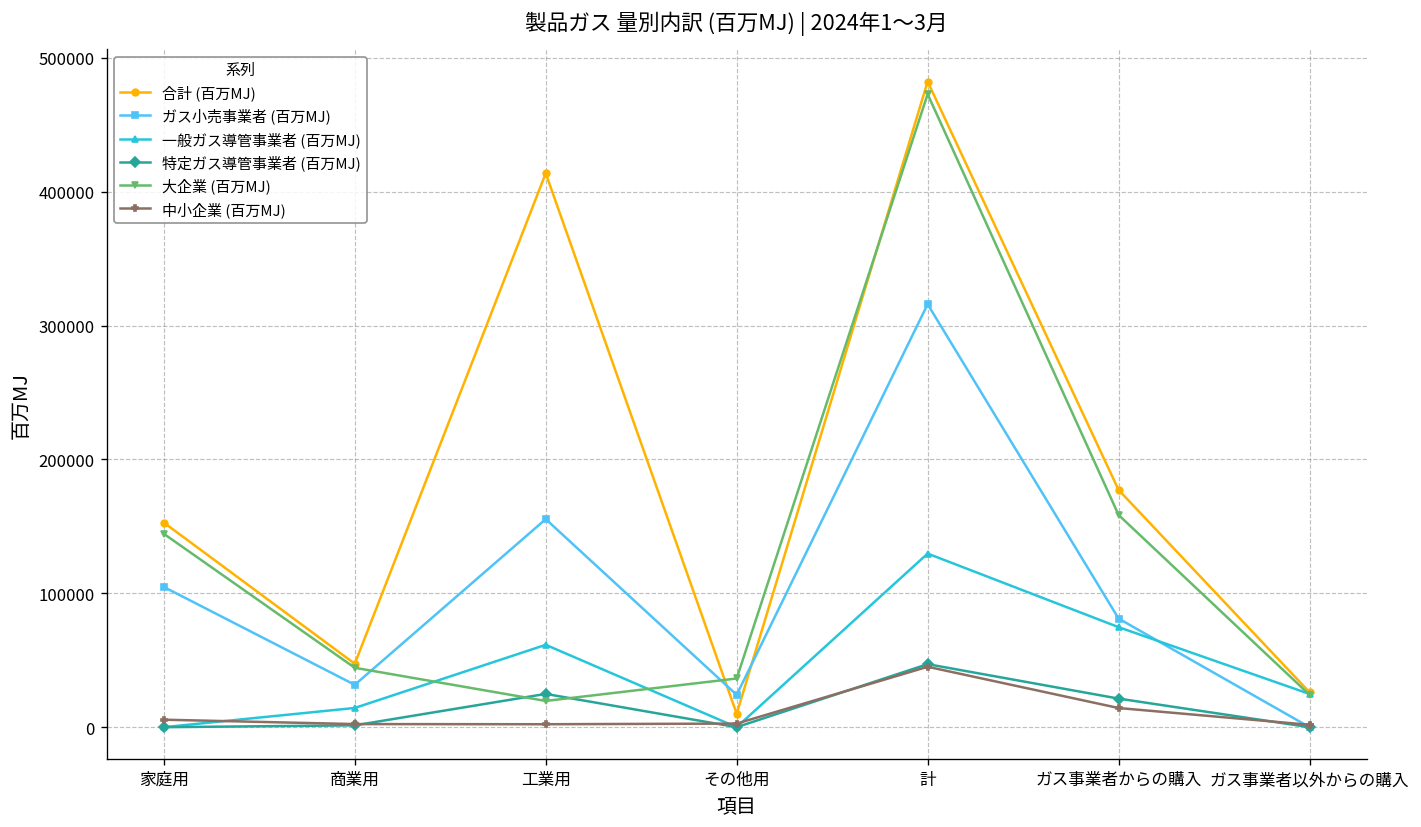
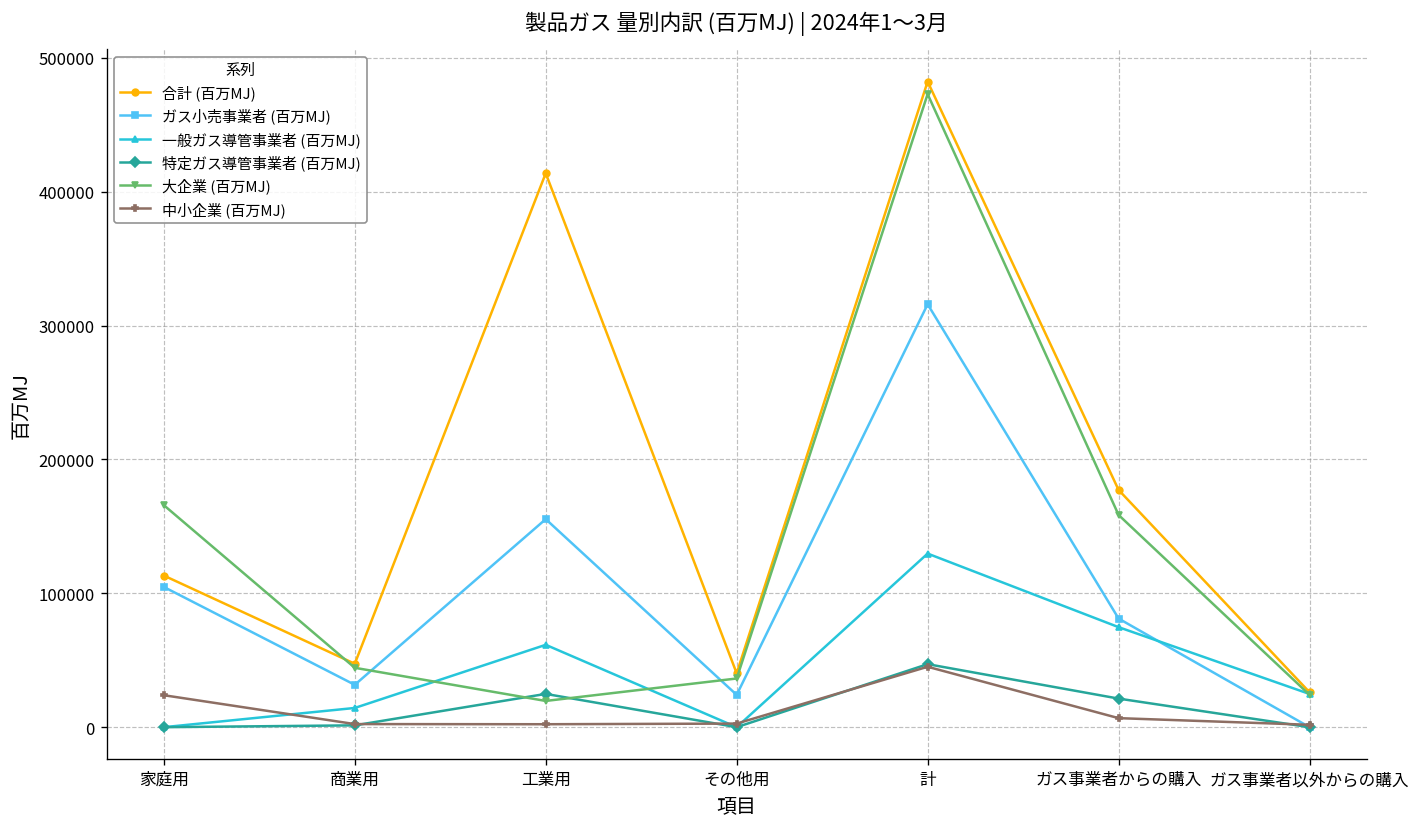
合計 (百万MJ), 家庭用: 153000 -> 113000
大企業 (百万MJ), 家庭用: 144000 -> 166000
中小企業 (百万MJ), 家庭用: 6000 -> 24000
合計 (百万MJ), その他用: 10000 -> 40000
中小企業 (百万MJ), ガス事業者からの購入: 14000 -> 7000
